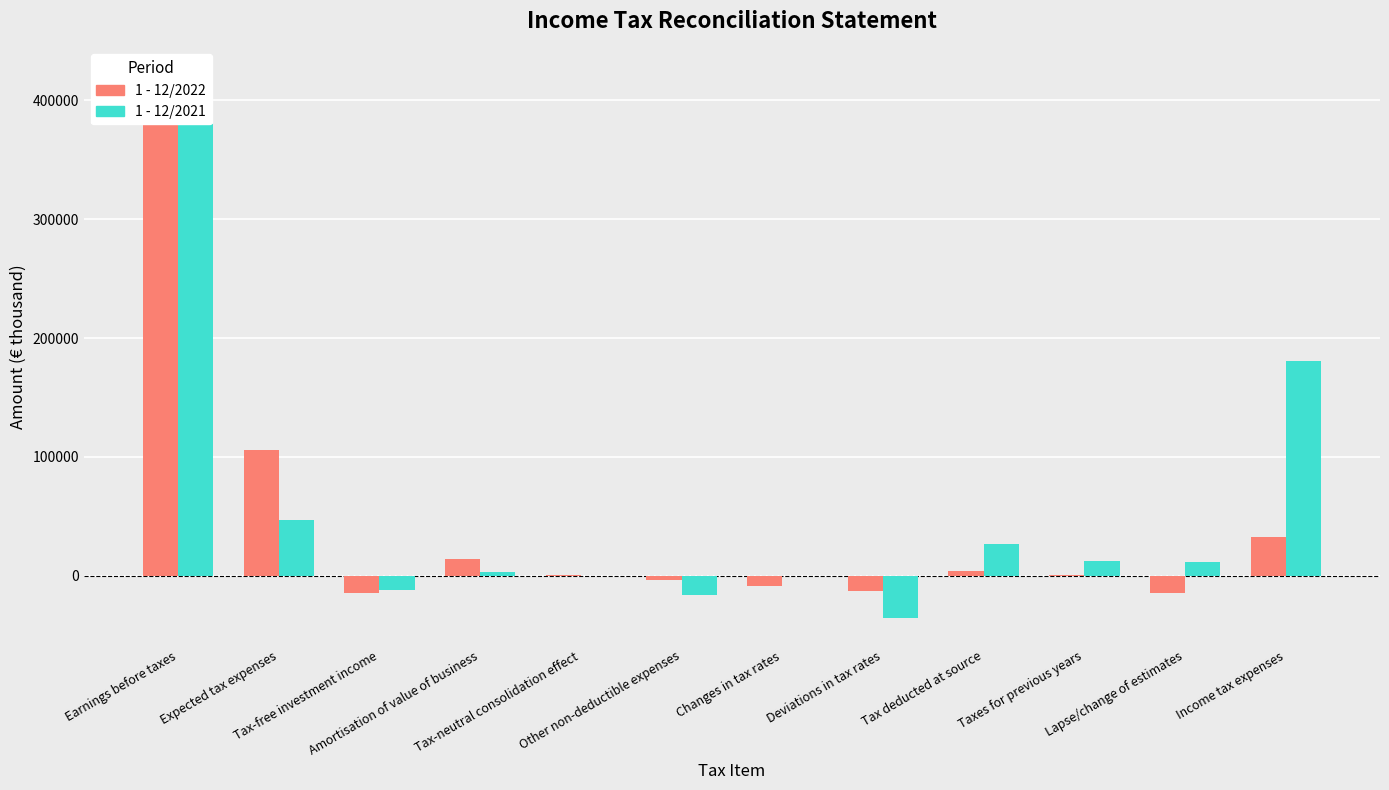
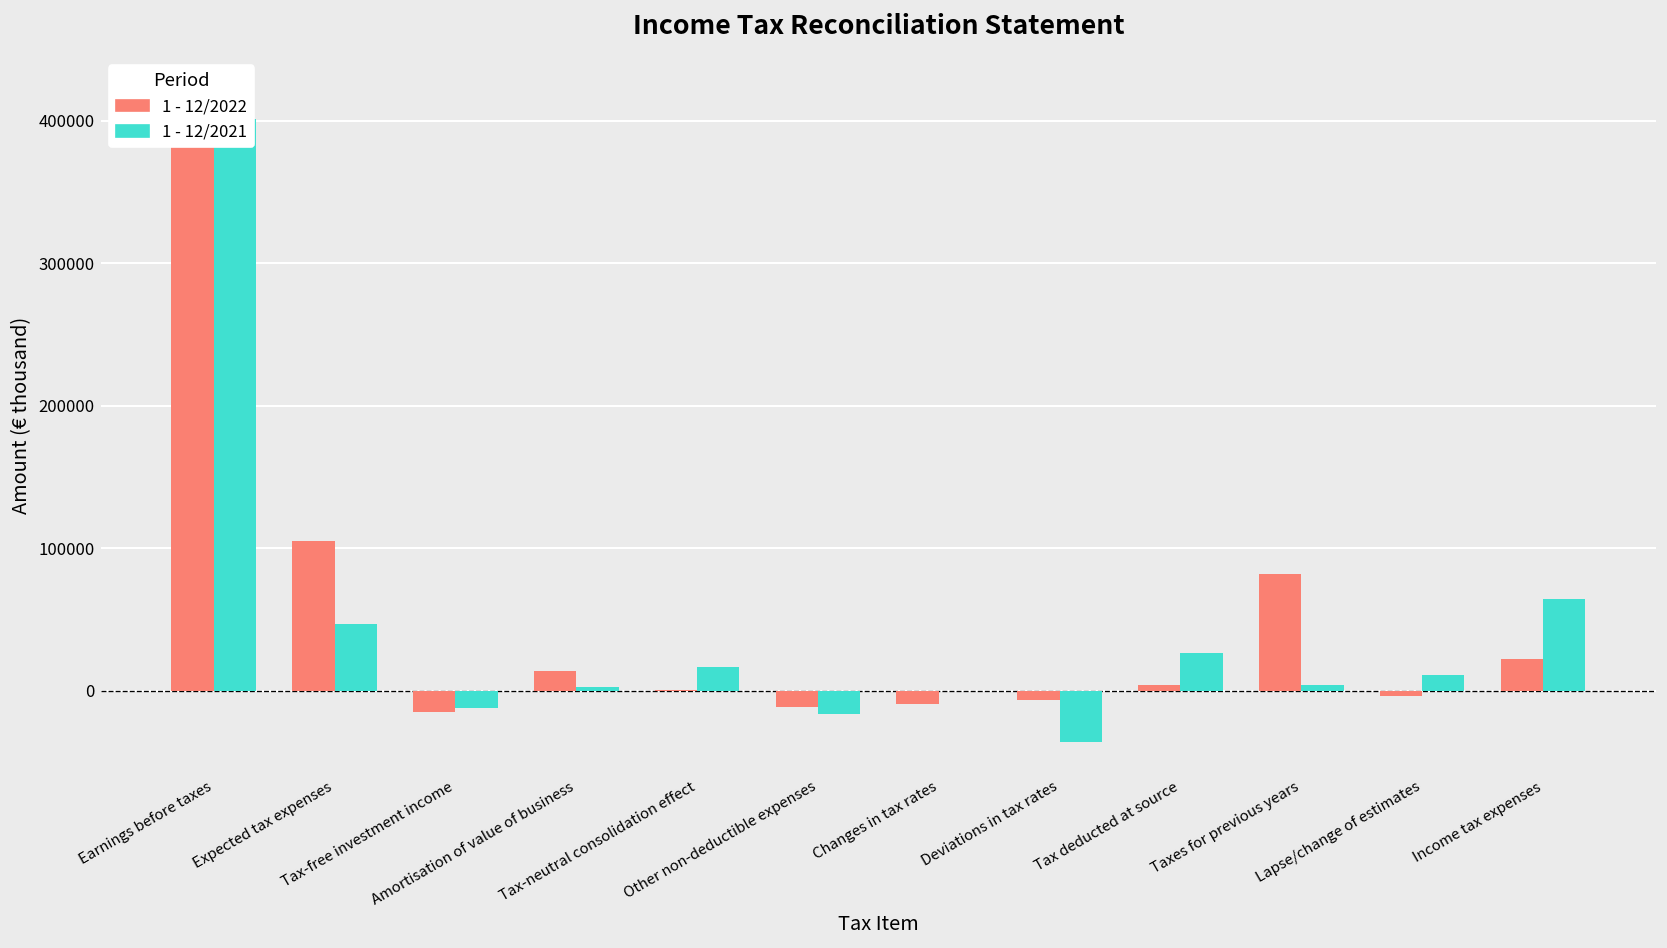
1 - 12/2021, Tax-neutral consolidation effect: 0 -> 17000
1 - 12/2022, Other non-deductible expenses: -4000 -> -11000
1 - 12/2022, Deviations in tax rates: -13000 -> -6000
1 - 12/2022, Taxes for previous years: 0 -> 82000
1 - 12/2021, Taxes for previous years: 12000 -> 4000
1 - 12/2022, Lapse/change of estimates: -15000 -> -3000
1 - 12/2022, Income tax expenses: 32000 -> 23000
1 - 12/2021, Income tax expenses: 181000 -> 64000
